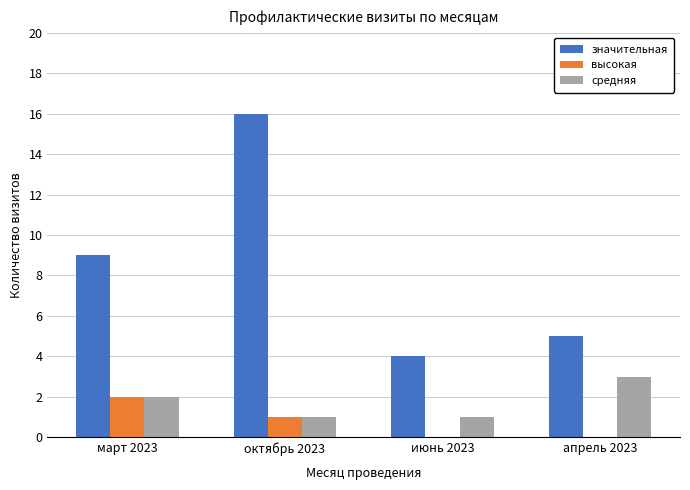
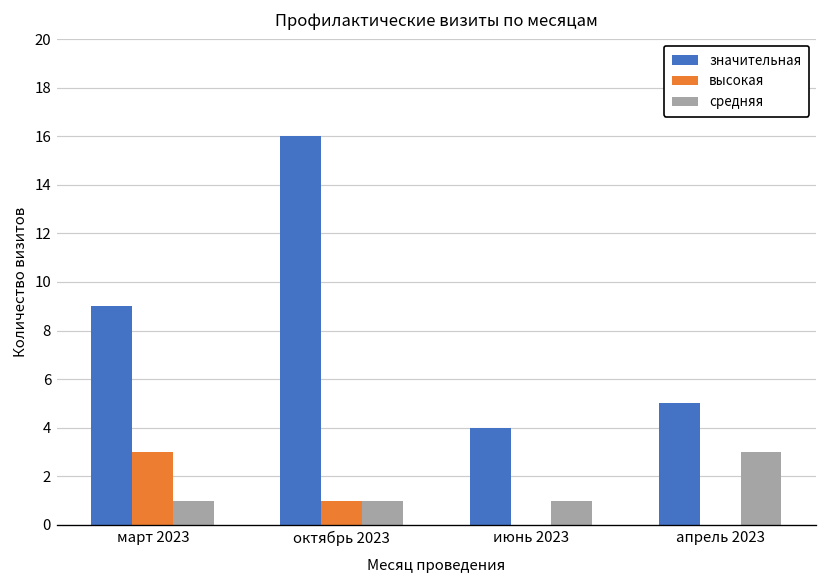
высокая, март 2023: 2 -> 3
средняя, март 2023: 2 -> 1
